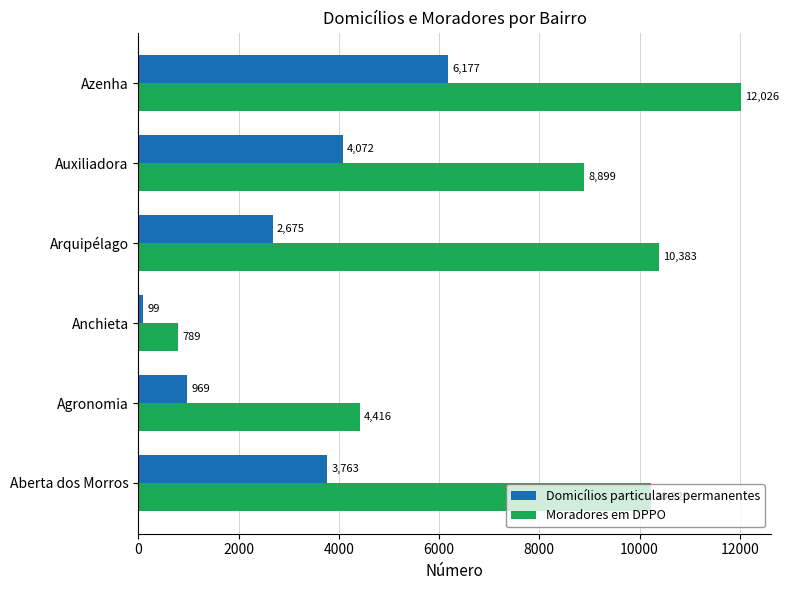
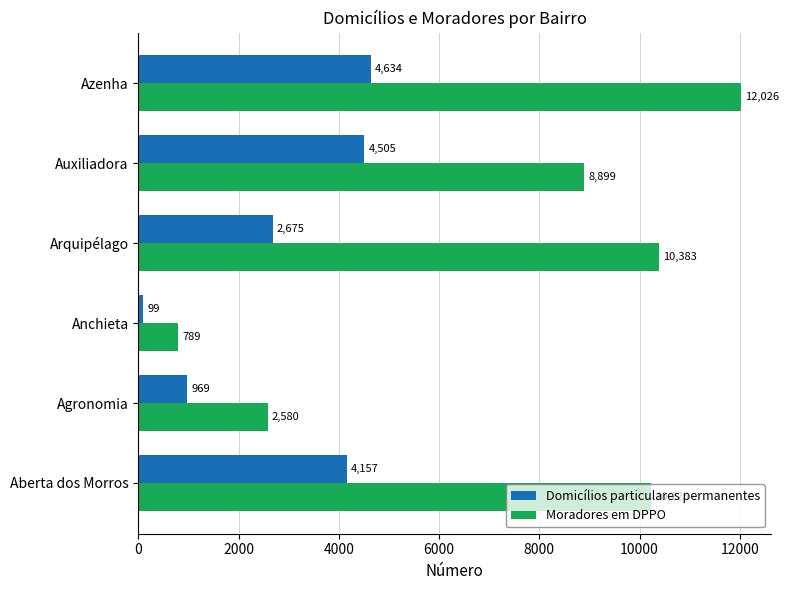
Domicílios particulares permanentes, Azenha: 6,177 -> 4,634
Domicílios particulares permanentes, Auxiliadora: 4,072 -> 4,505
Moradores em DPPO, Agronomia: 4,416 -> 2,580
Domicílios particulares permanentes, Aberta dos Morros: 3,763 -> 4,157
